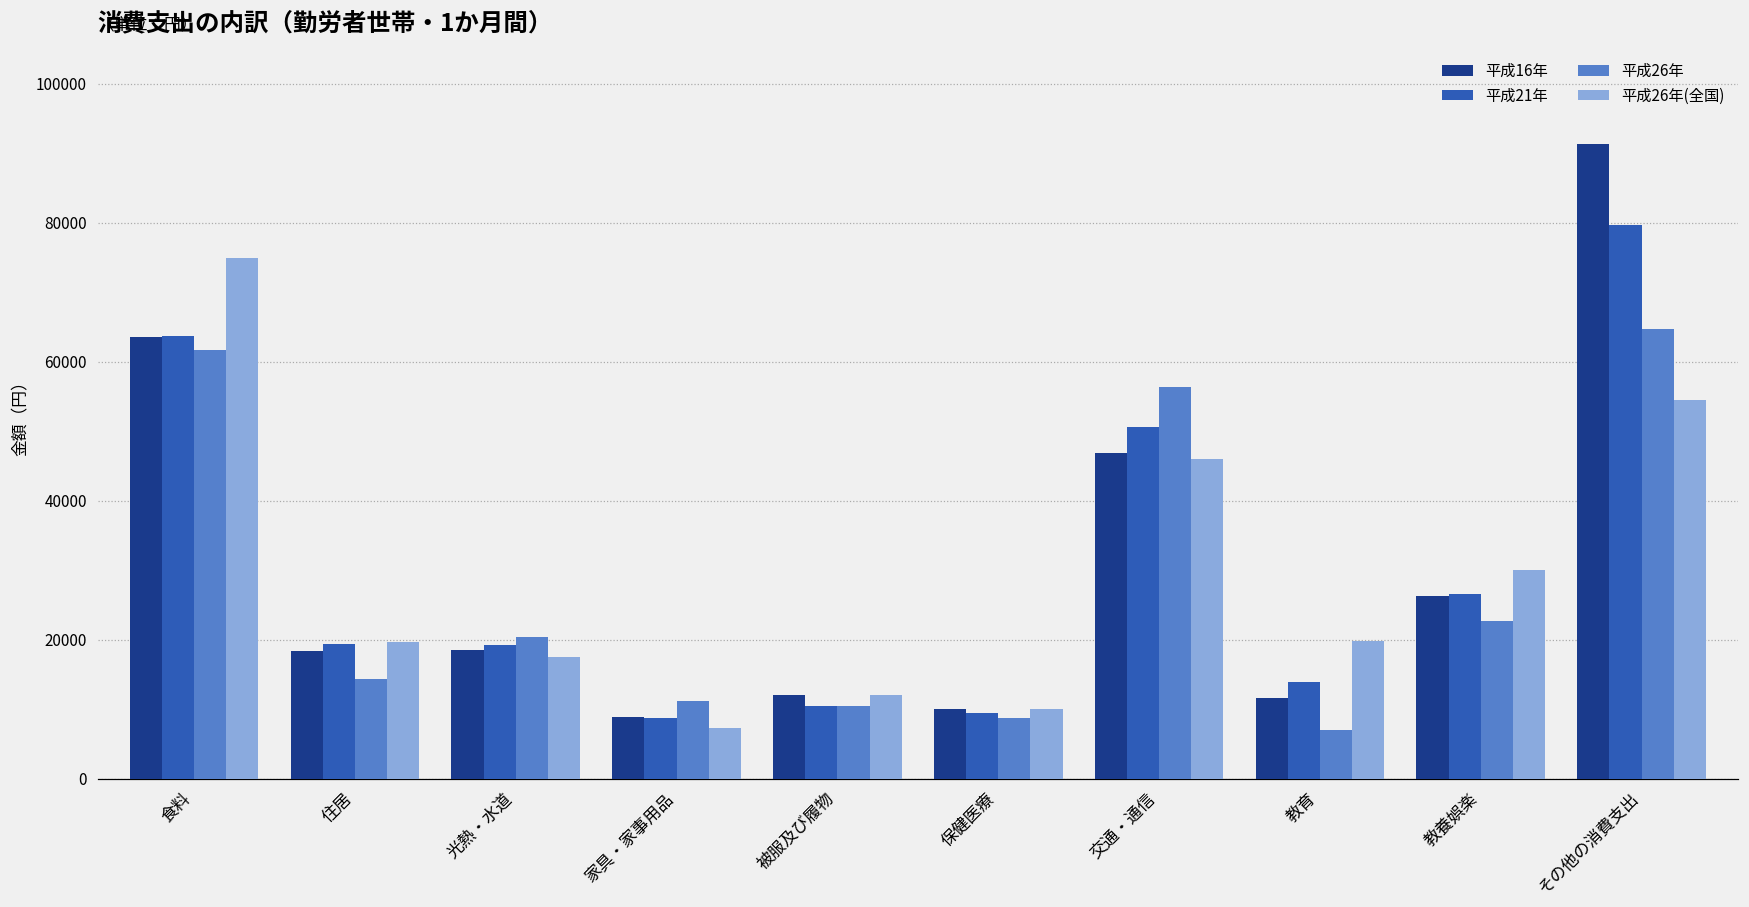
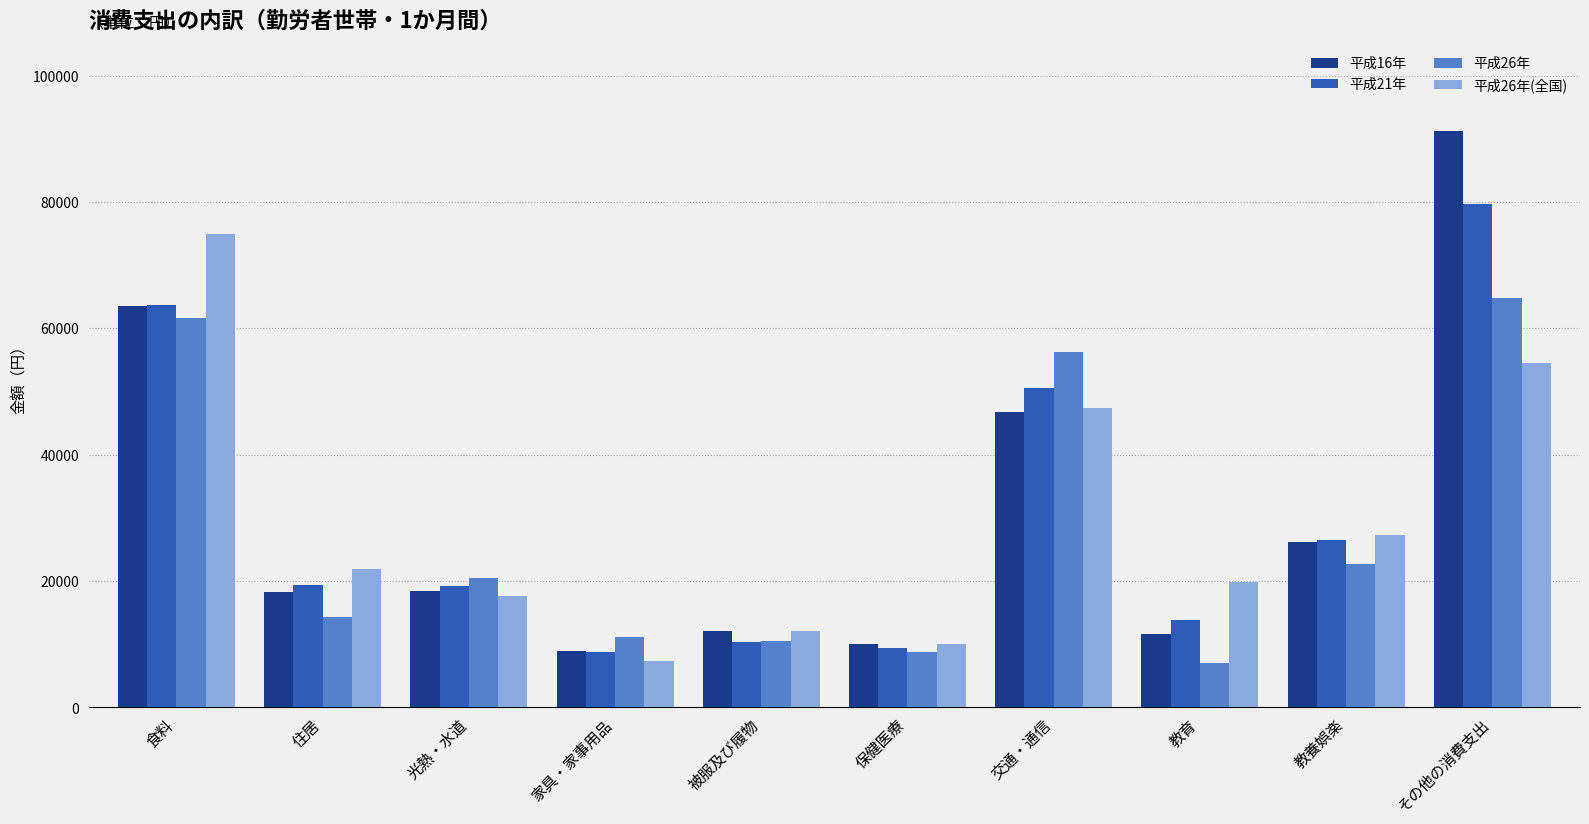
平成26年(全国), 住居: 20000 -> 22000
平成26年(全国), 交通・通信: 46000 -> 47000
平成26年(全国), 教養娯楽: 30000 -> 27000
